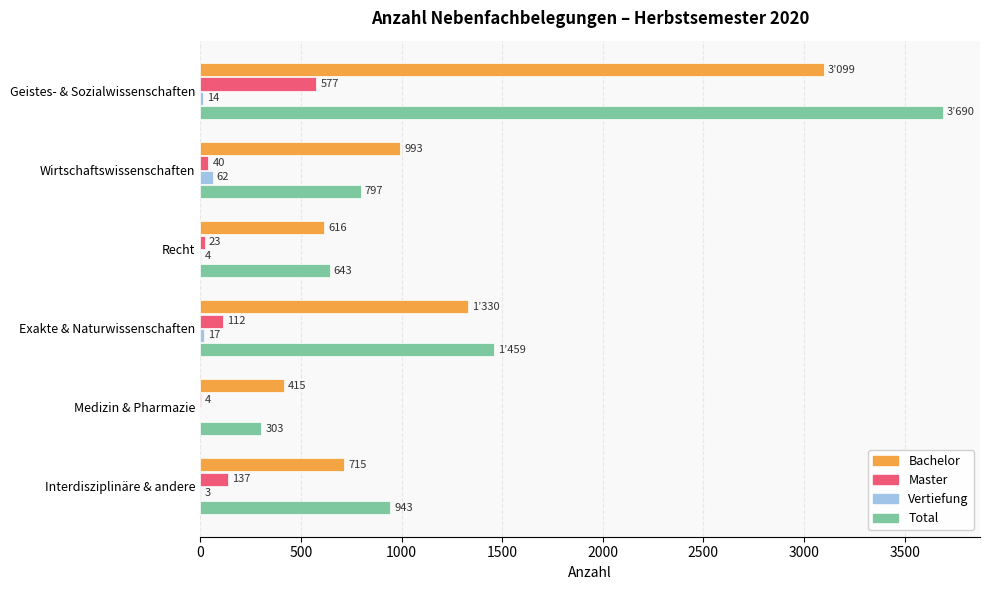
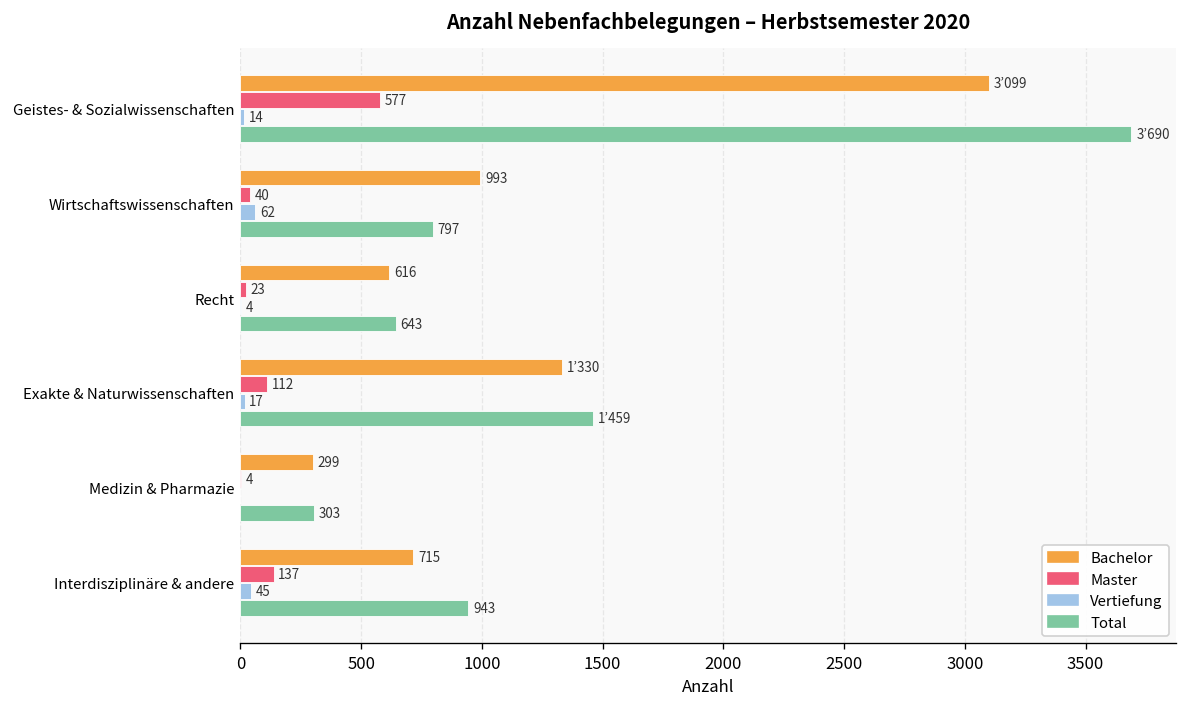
Bachelor, Medizin & Pharmazie: 415 -> 299
Vertiefung, Interdisziplinäre & andere: 3 -> 45
